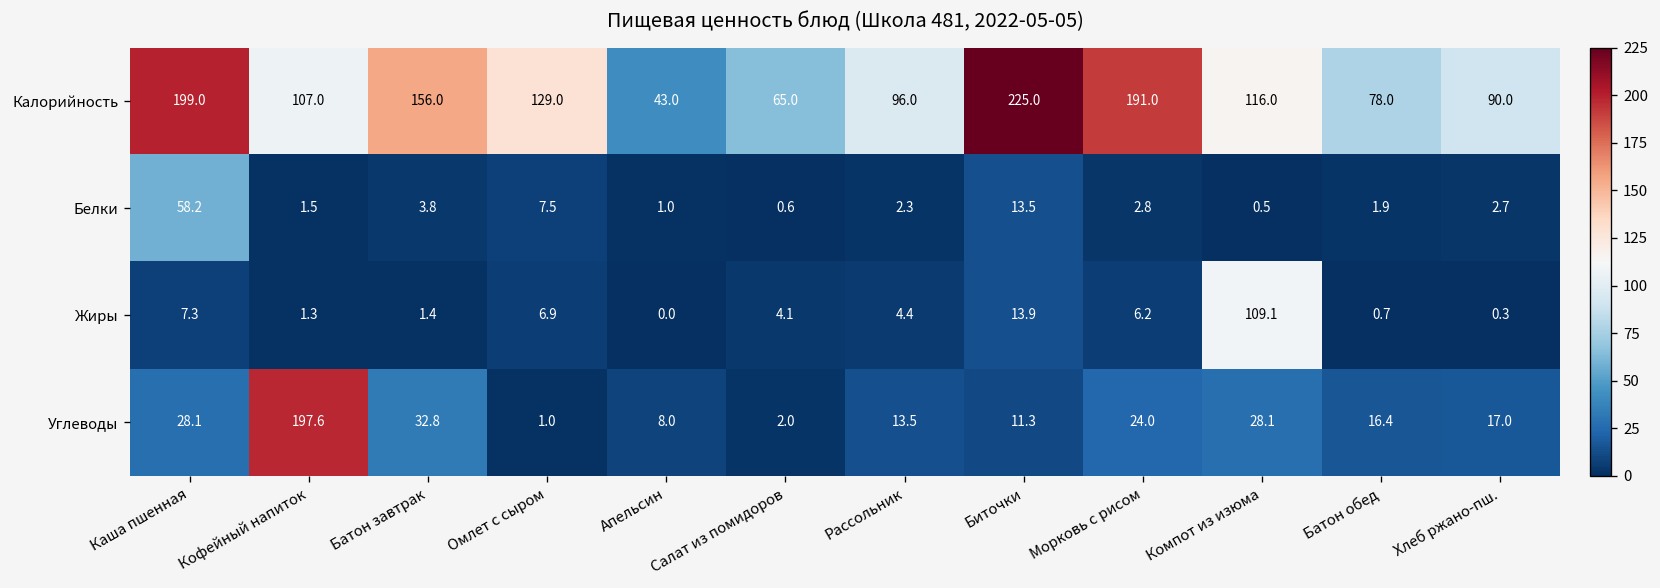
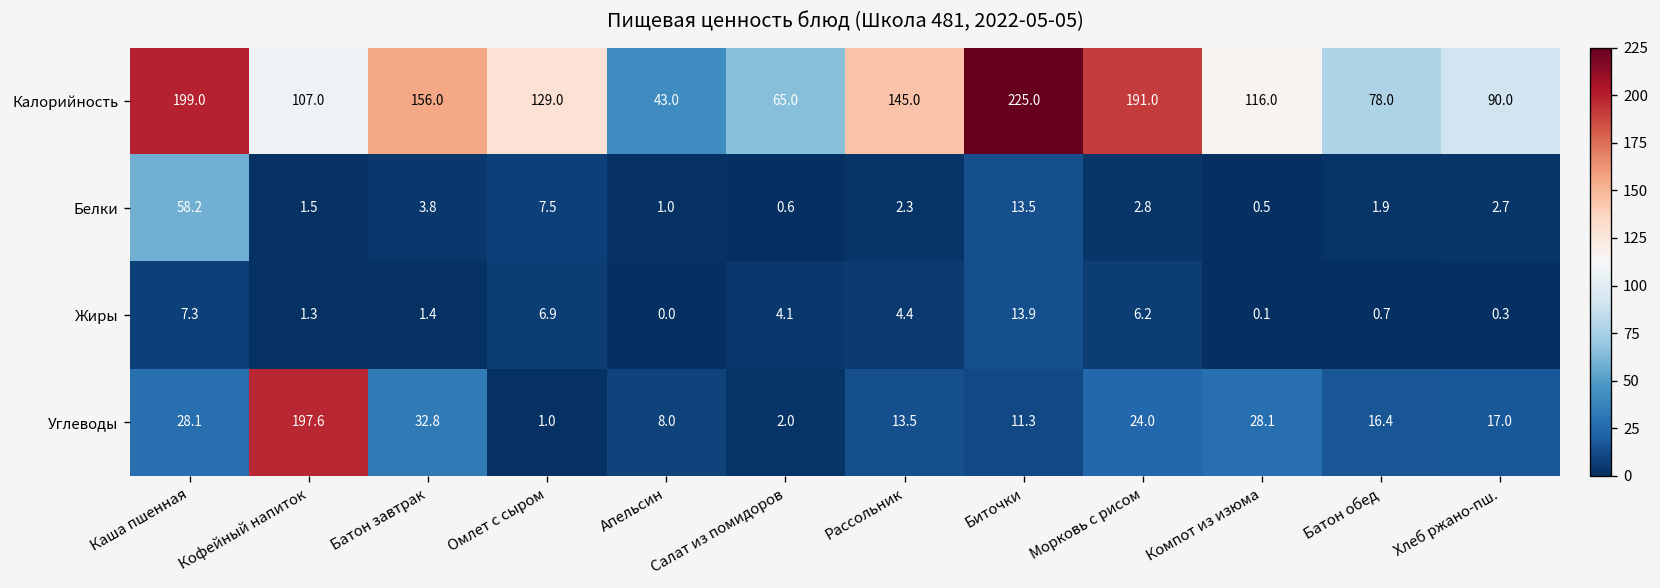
Калорийность, Рассольник: 96.0 -> 145.0
Жиры, Компот из изюма: 109.1 -> 0.1
